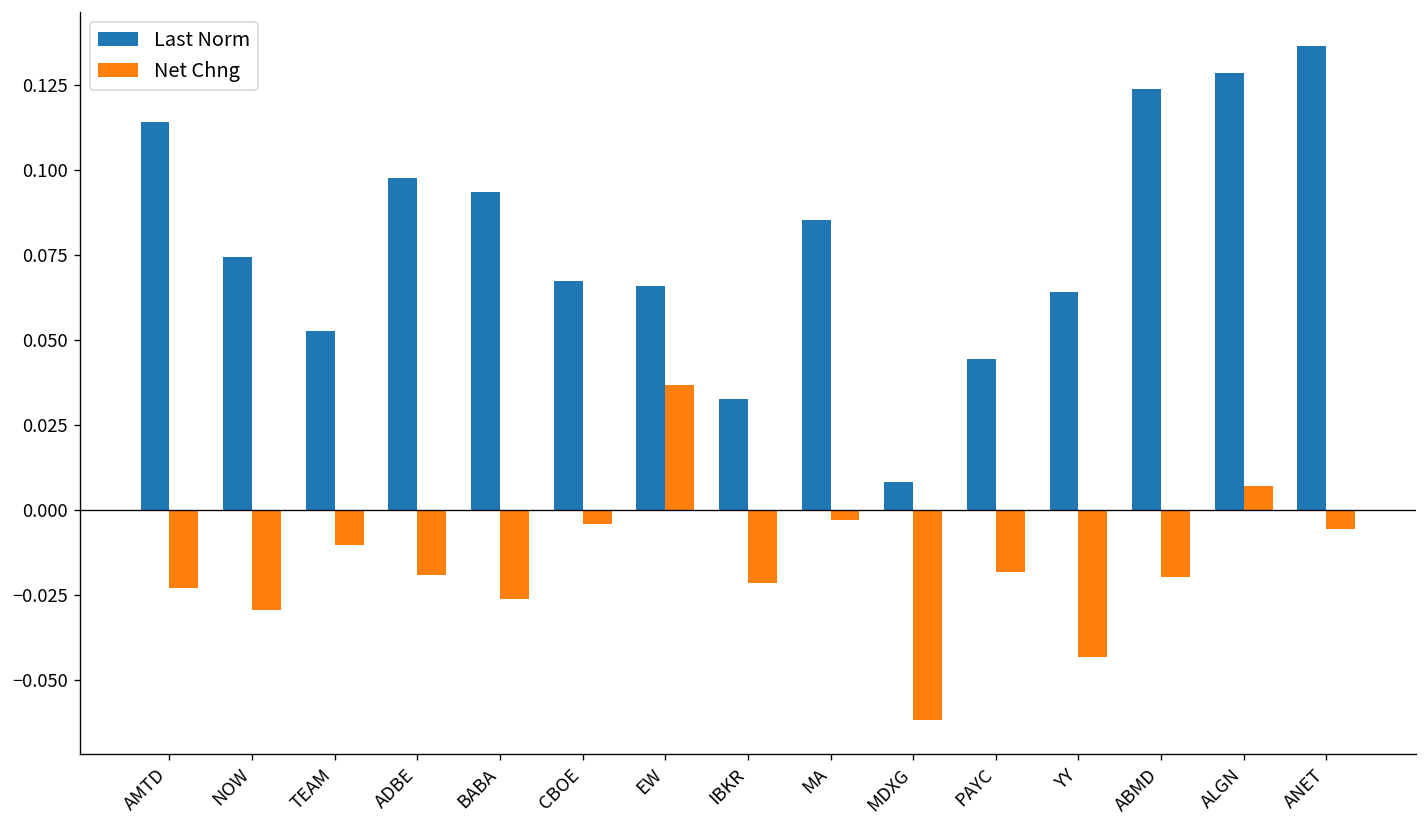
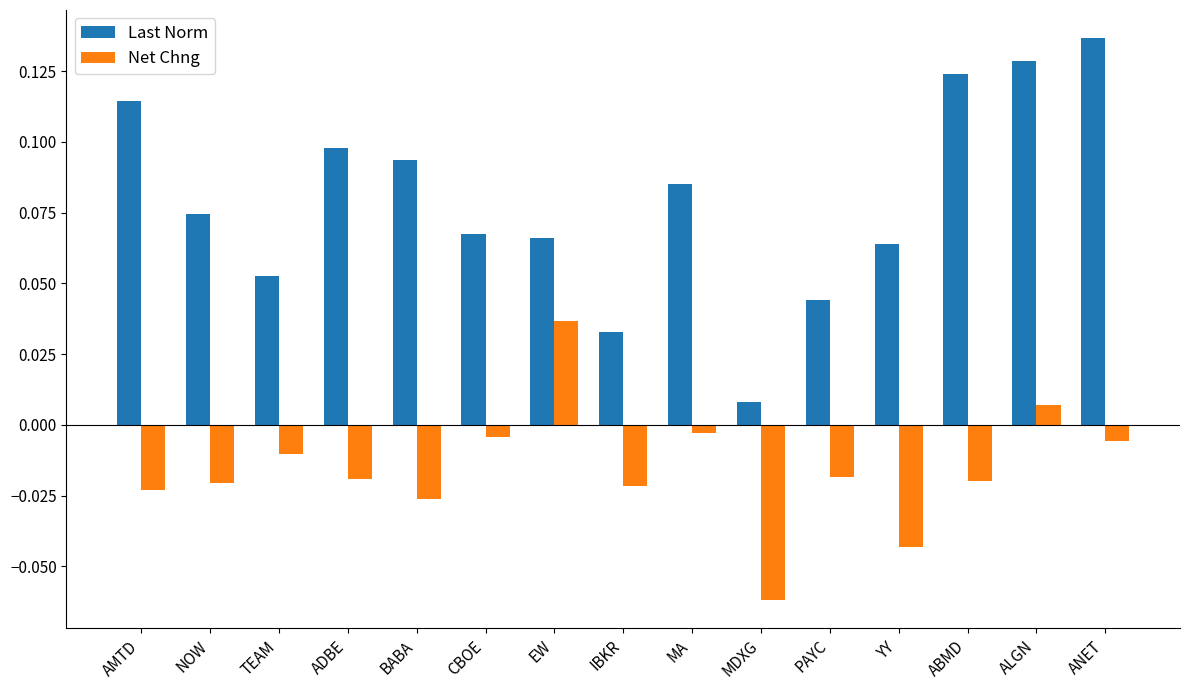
Net Chng, NOW: -0.030 -> -0.020
